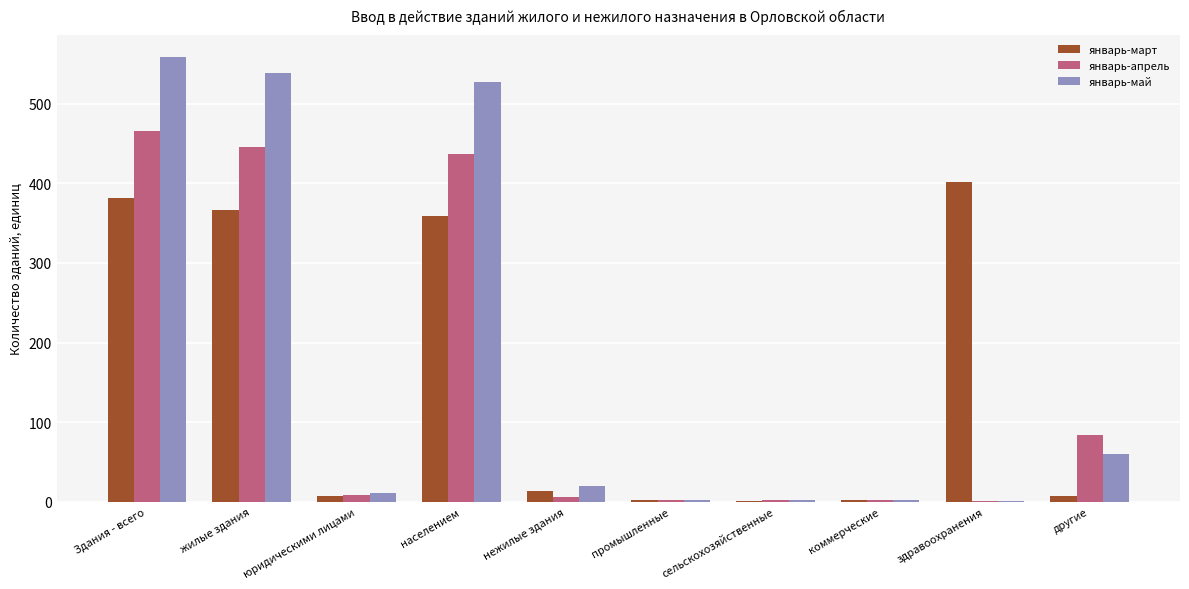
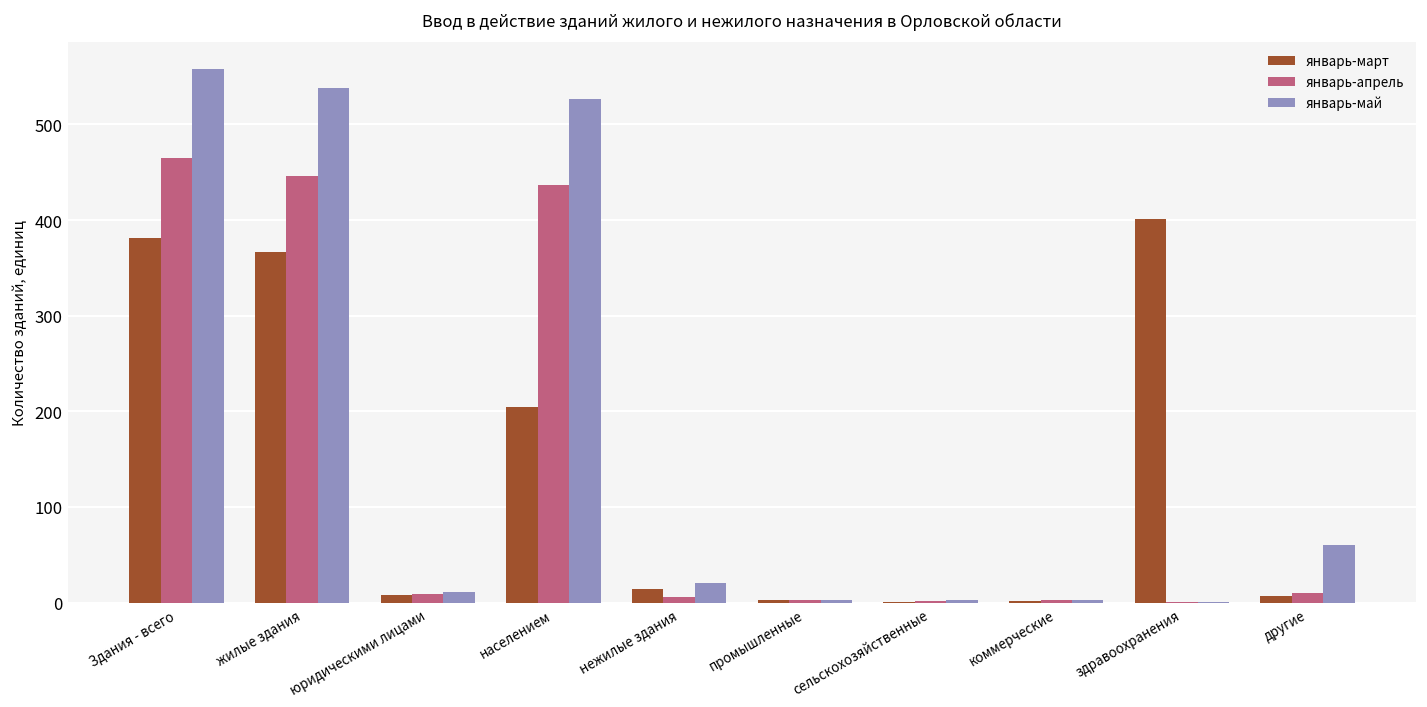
январь-март, населением: 360 -> 210
январь-апрель, другие: 80 -> 10
